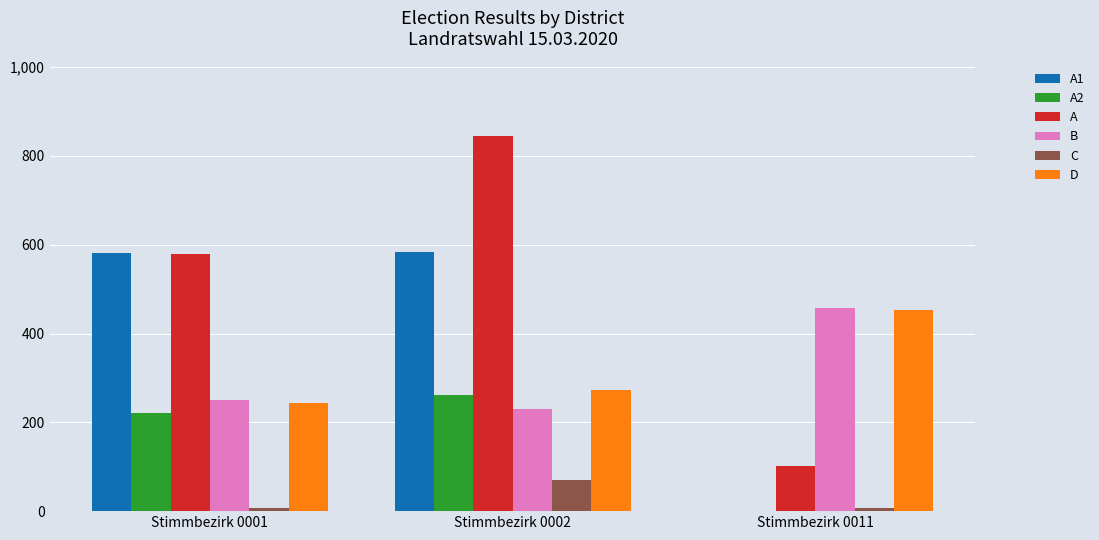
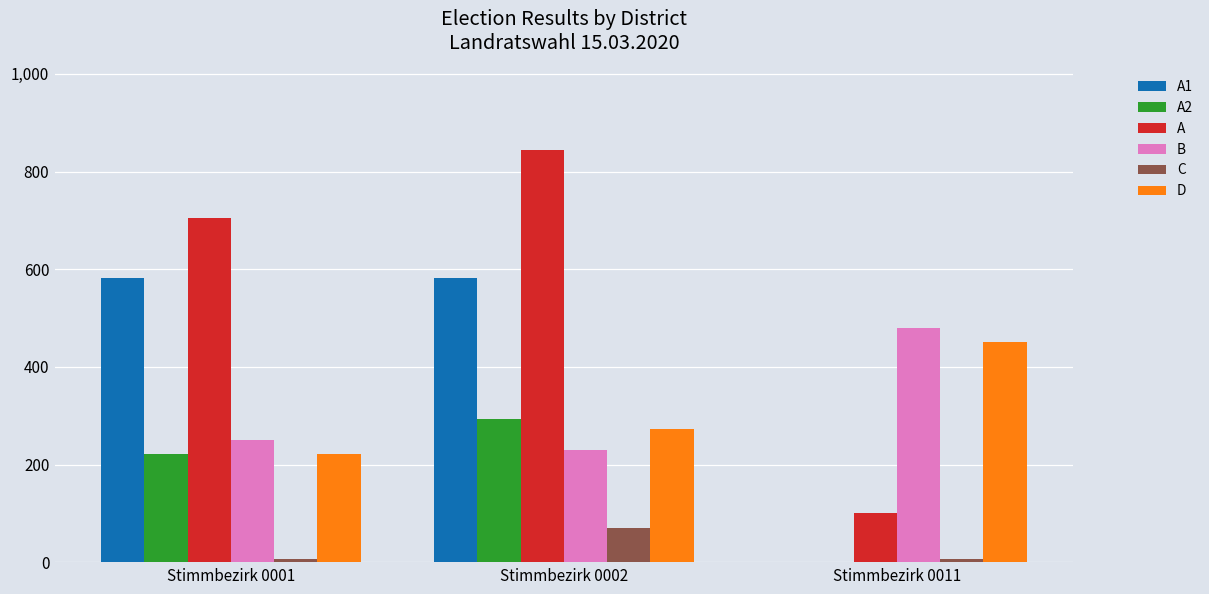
A, Stimmbezirk 0001: 580 -> 700
D, Stimmbezirk 0001: 240 -> 220
A2, Stimmbezirk 0002: 260 -> 290
B, Stimmbezirk 0011: 460 -> 480
